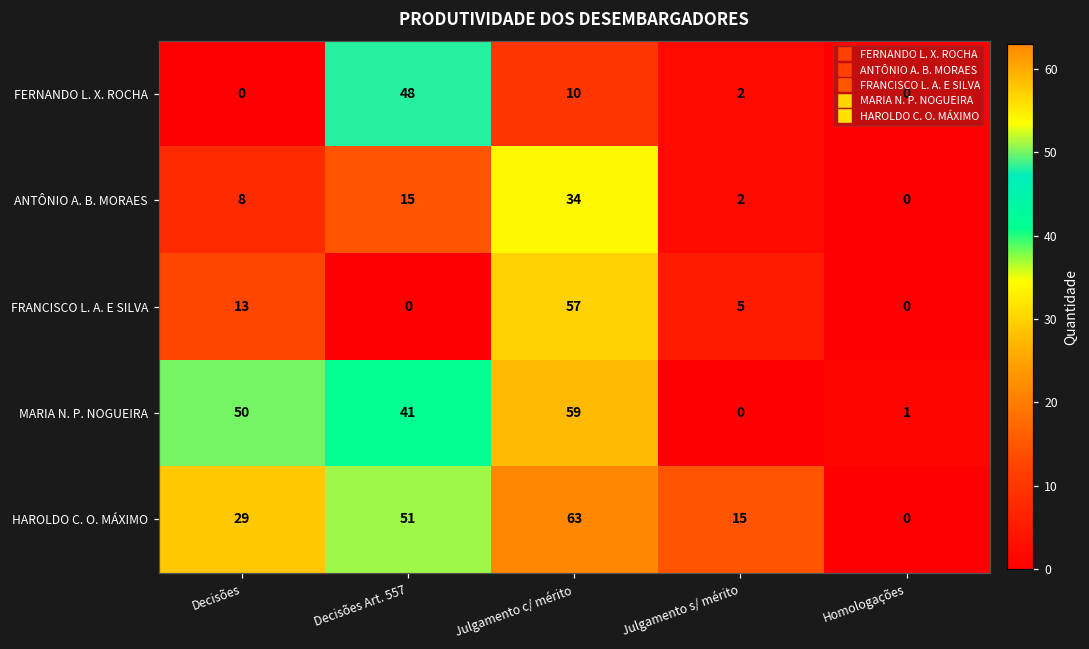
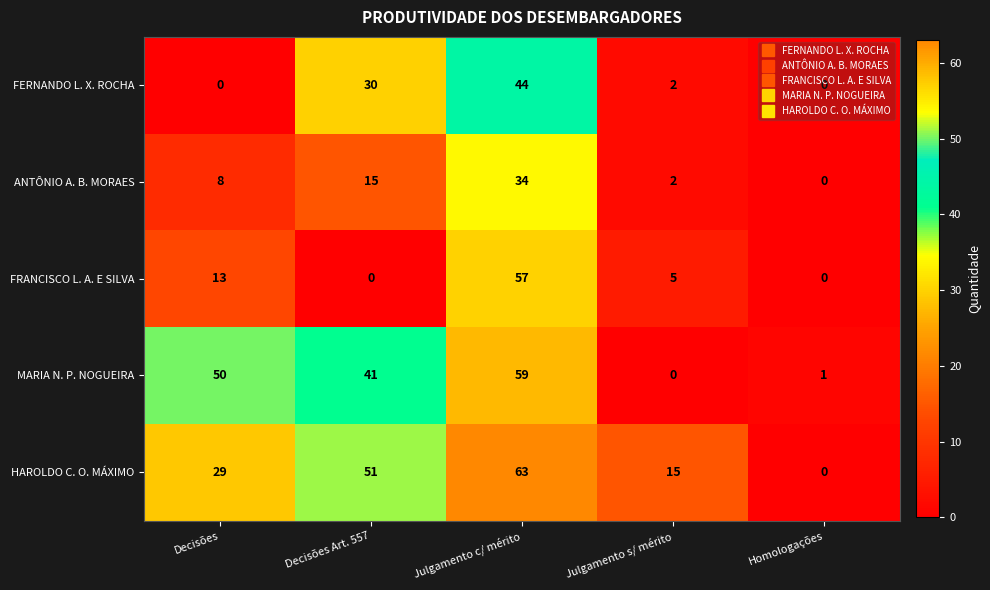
FERNANDO L. X. ROCHA, Decisões Art. 557: 48 -> 30
FERNANDO L. X. ROCHA, Julgamento c/ mérito: 10 -> 44
